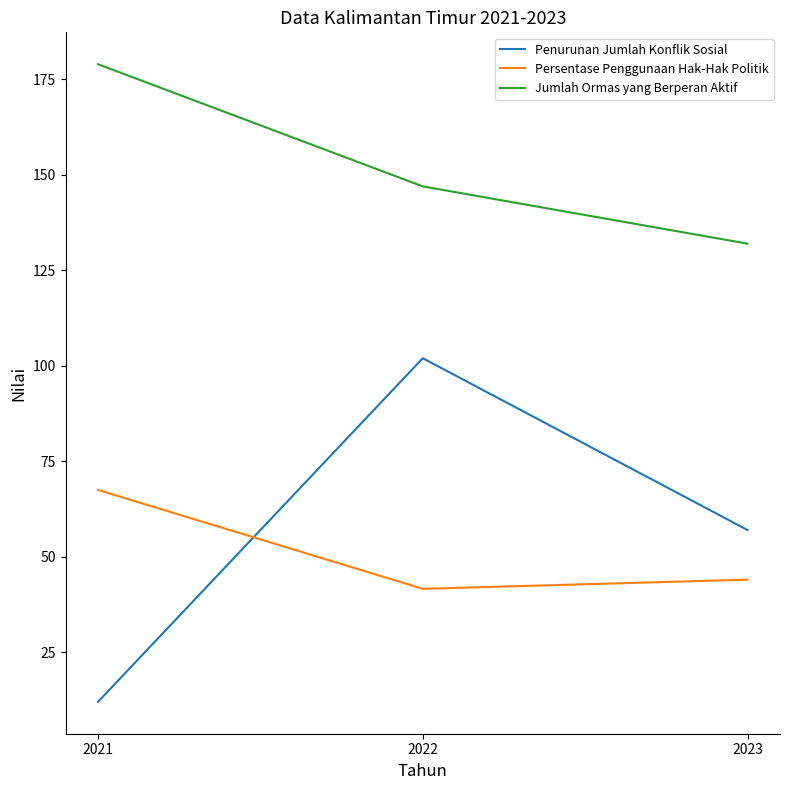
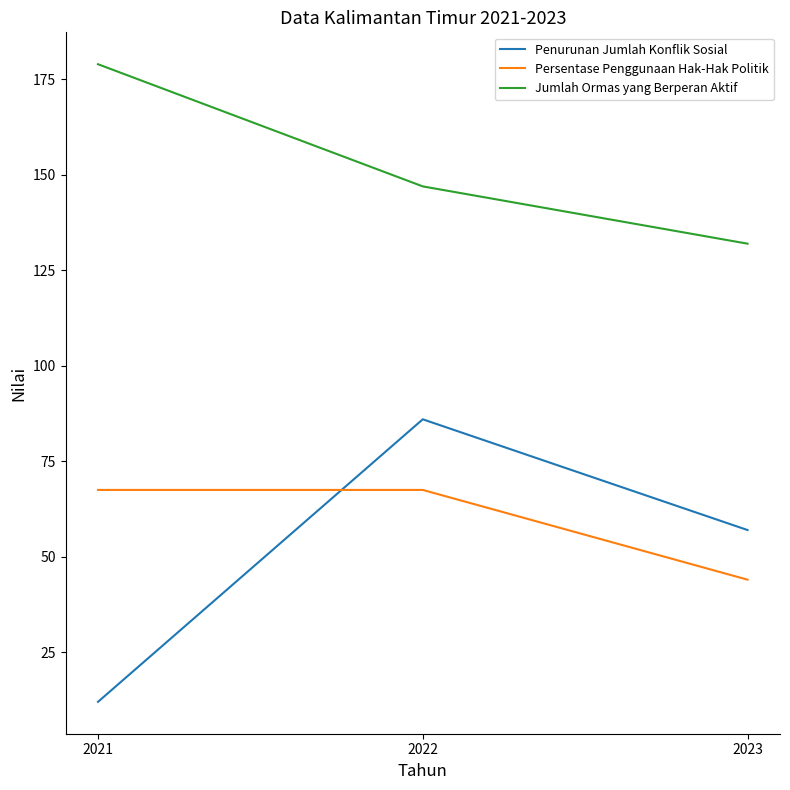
Penurunan Jumlah Konflik Sosial, 2022: 102 -> 86
Persentase Penggunaan Hak-Hak Politik, 2022: 42 -> 68
